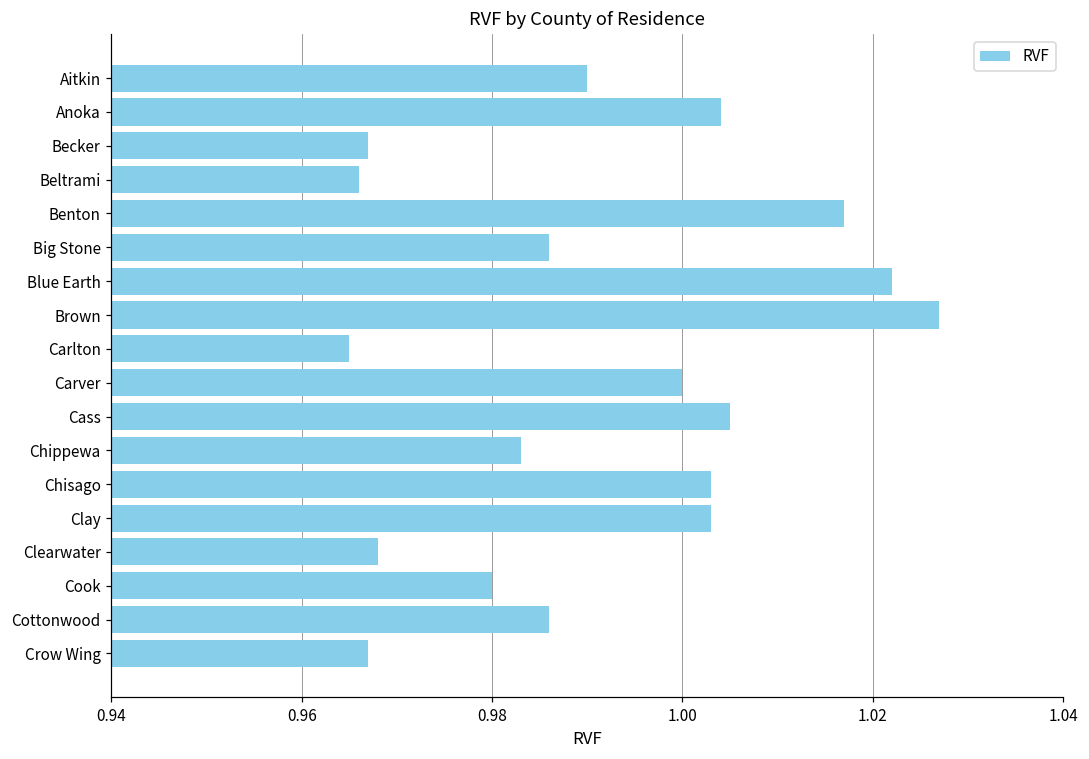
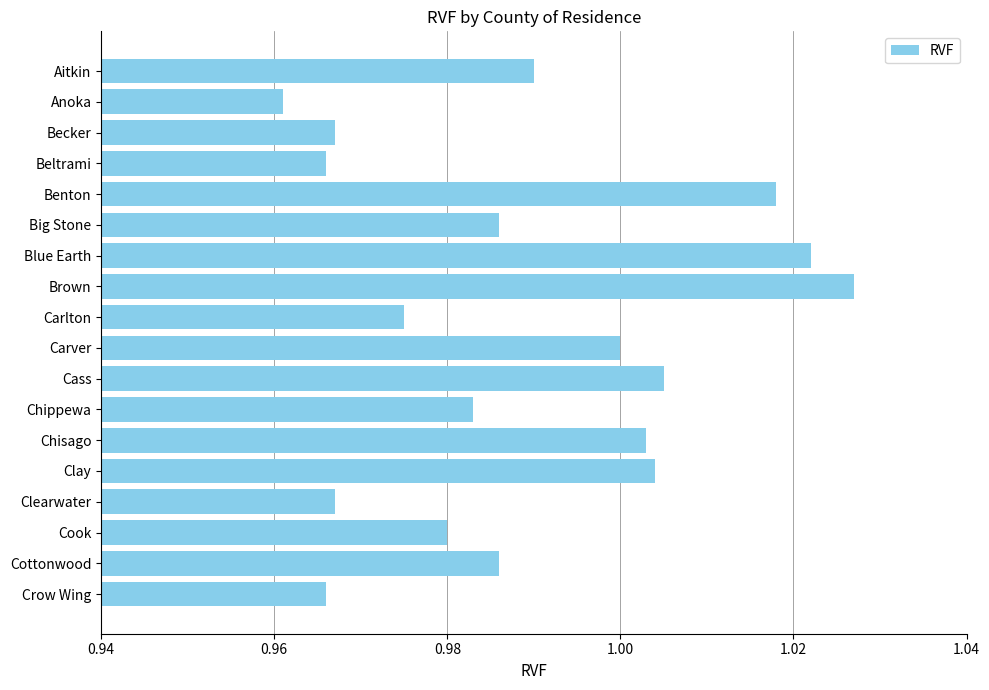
Anoka: 1.004 -> 0.961
Benton: 1.017 -> 1.018
Carlton: 0.965 -> 0.975
Clay: 1.003 -> 1.004
Clearwater: 0.968 -> 0.967
Crow Wing: 0.967 -> 0.966
